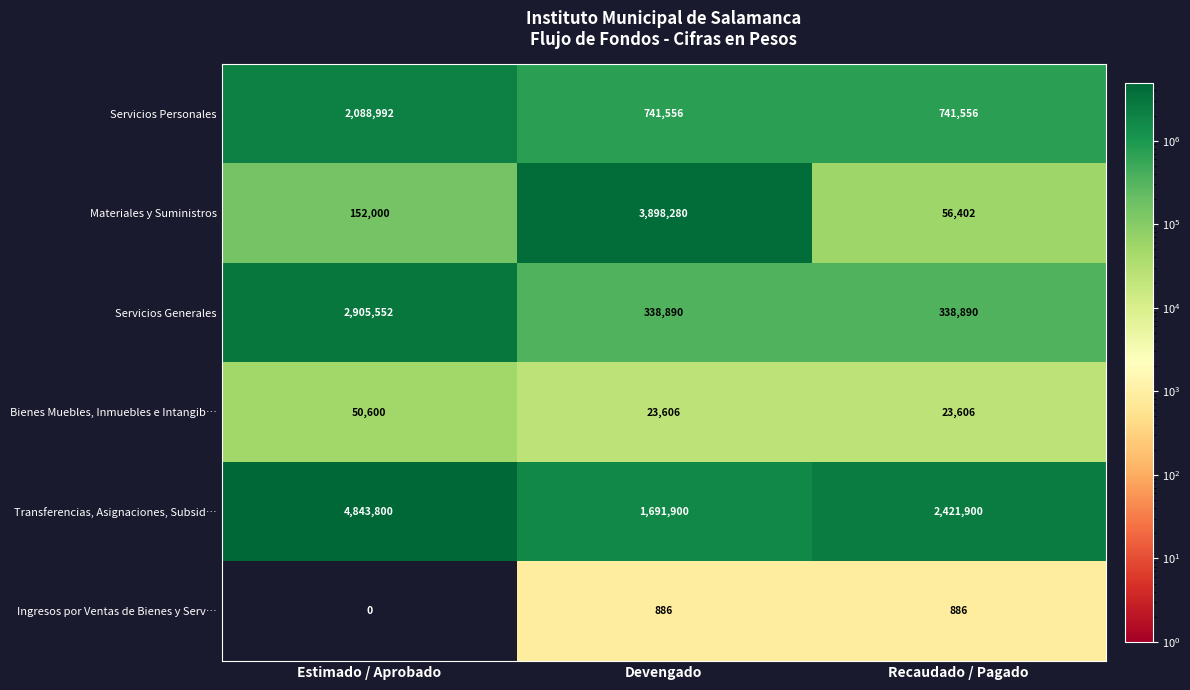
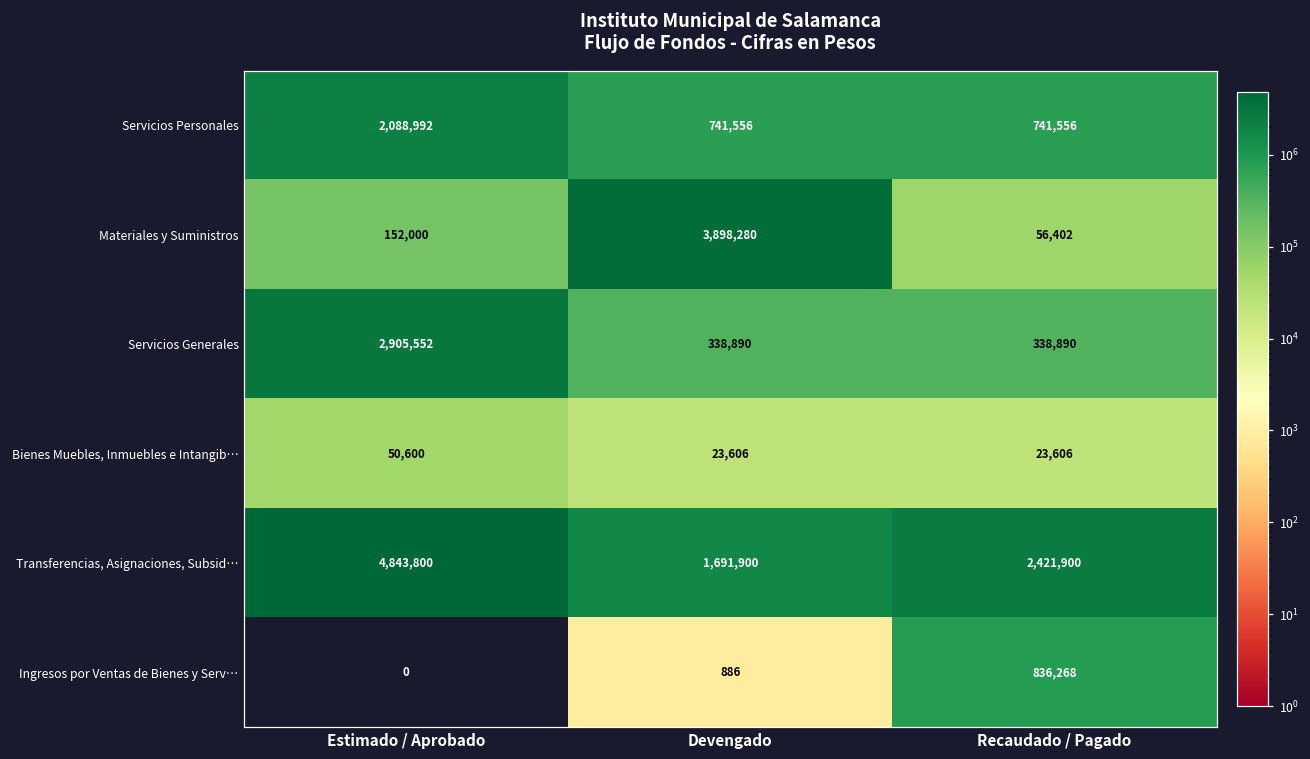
Ingresos por Ventas de Bienes y Serv…, Recaudado / Pagado: 886 -> 836,268
